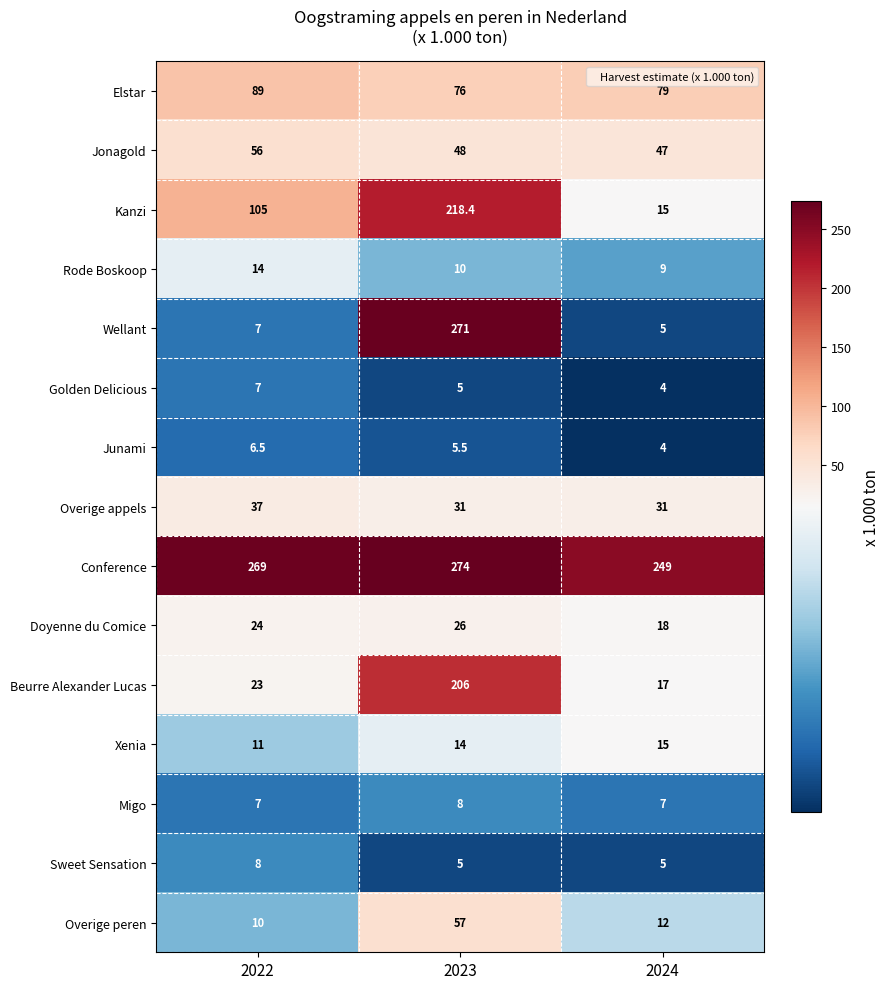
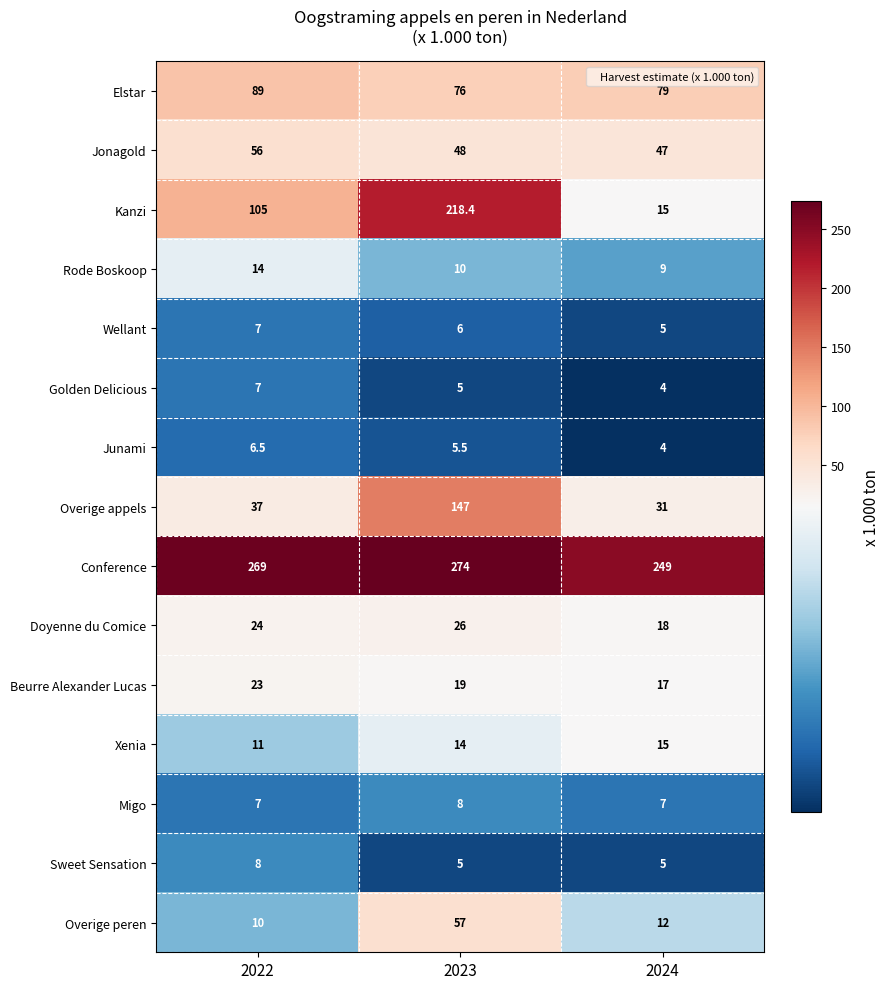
Wellant, 2023: 271 -> 6
Overige appels, 2023: 31 -> 147
Beurre Alexander Lucas, 2023: 206 -> 19
